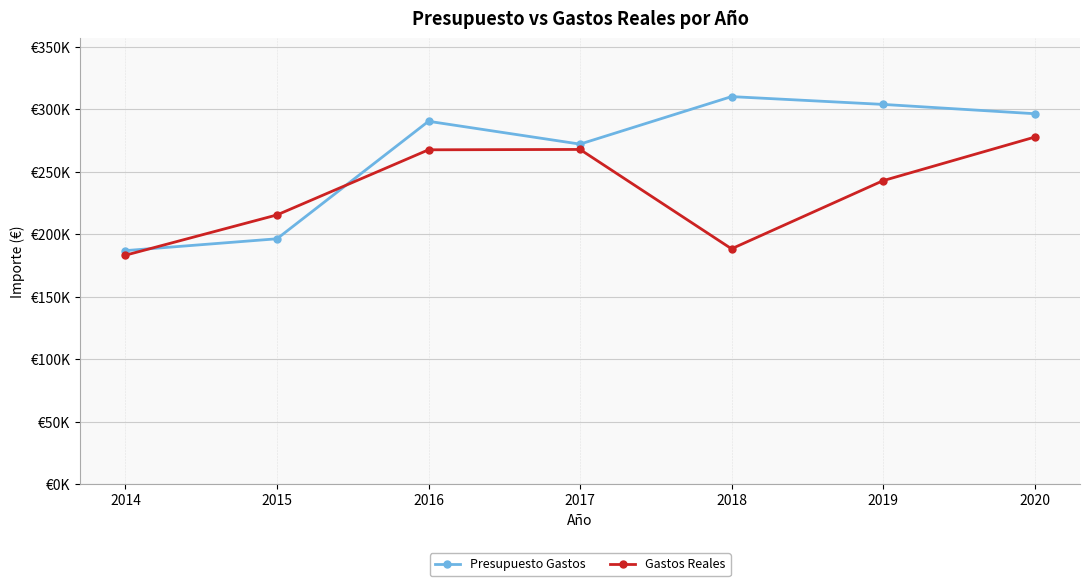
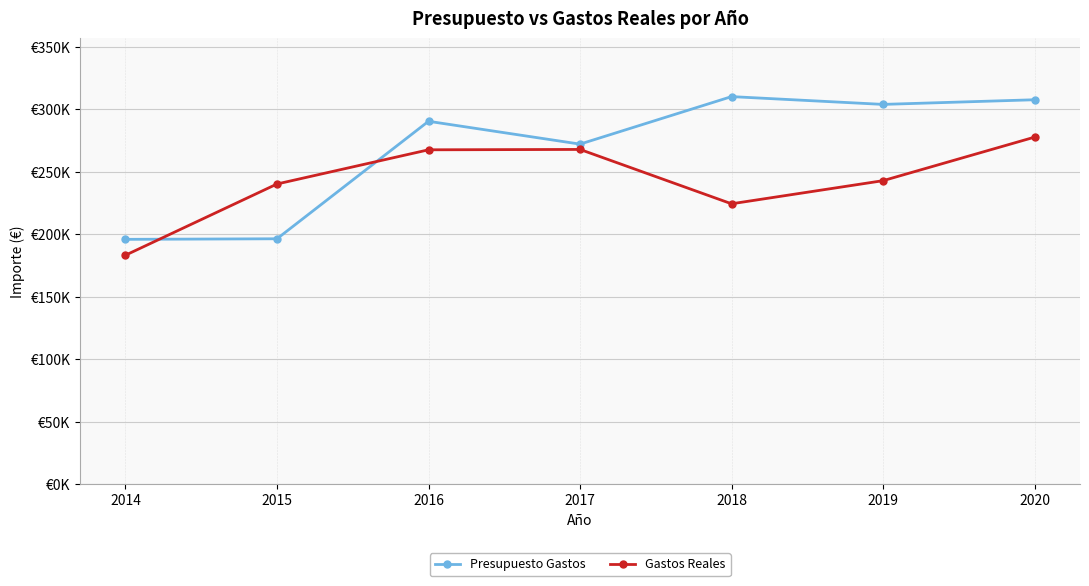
Presupuesto Gastos, 2014: €187000 -> €196000
Gastos Reales, 2015: €215000 -> €240000
Gastos Reales, 2018: €188000 -> €224000
Presupuesto Gastos, 2020: €296000 -> €307000
